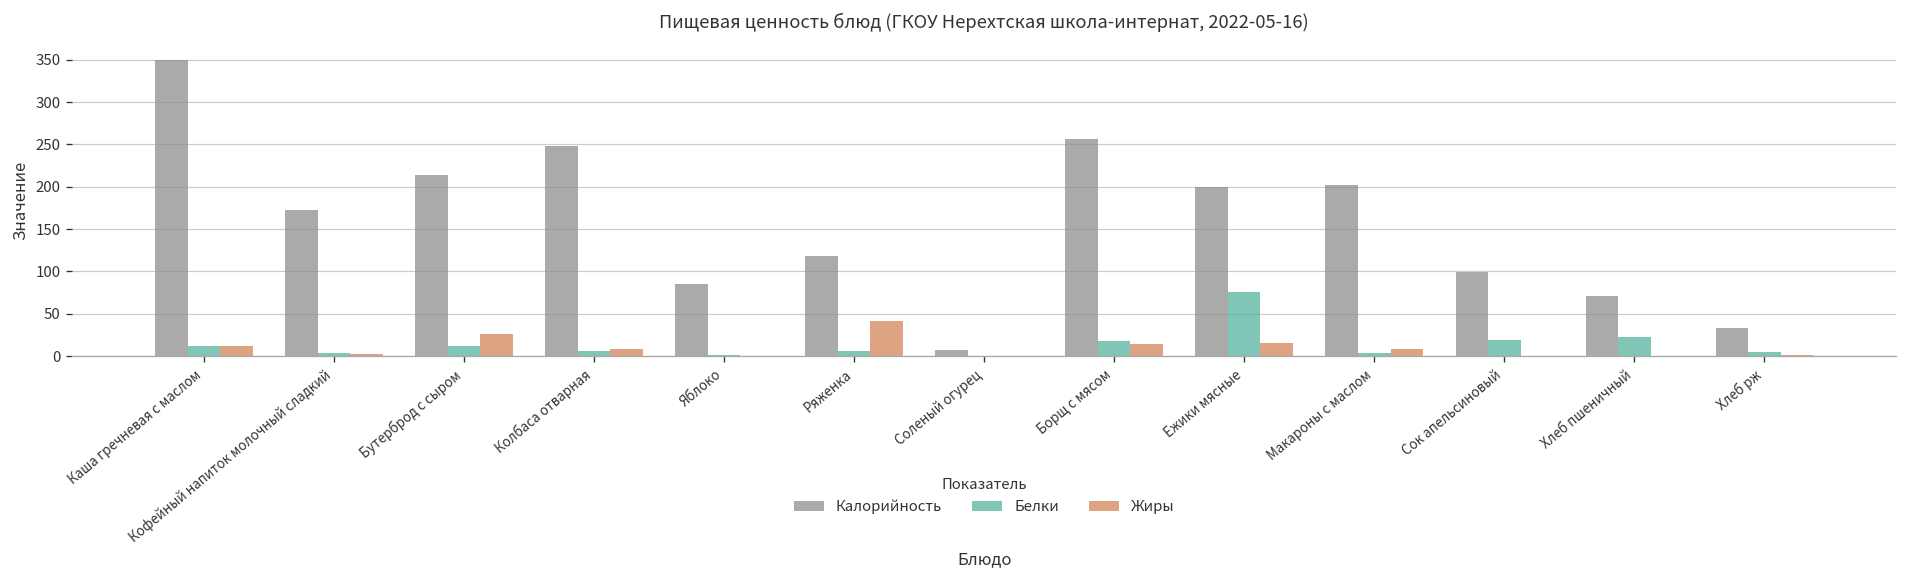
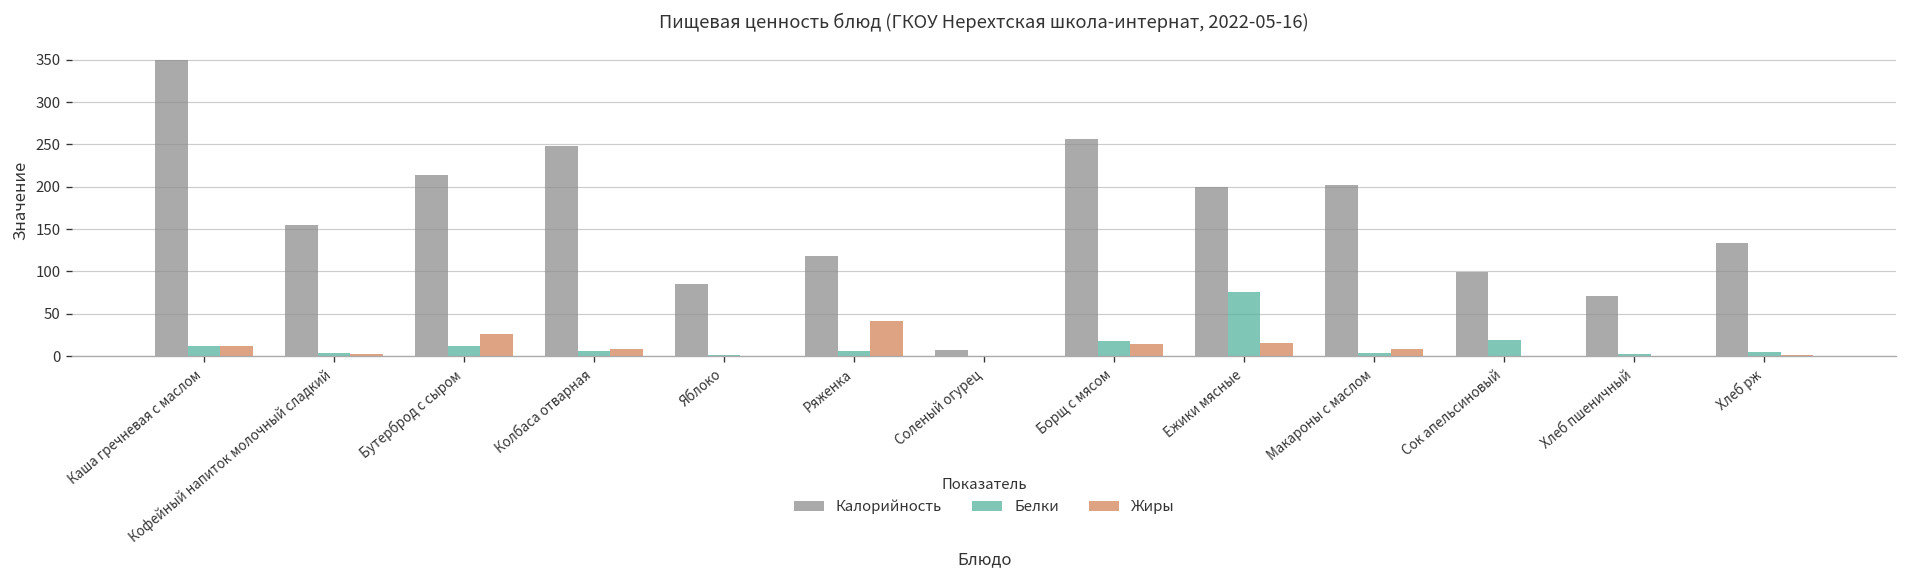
Калорийность, Кофейный напиток молочный сладкий: 170 -> 160
Белки, Хлеб пшеничный: 20 -> 0
Калорийность, Хлеб рж: 30 -> 130
